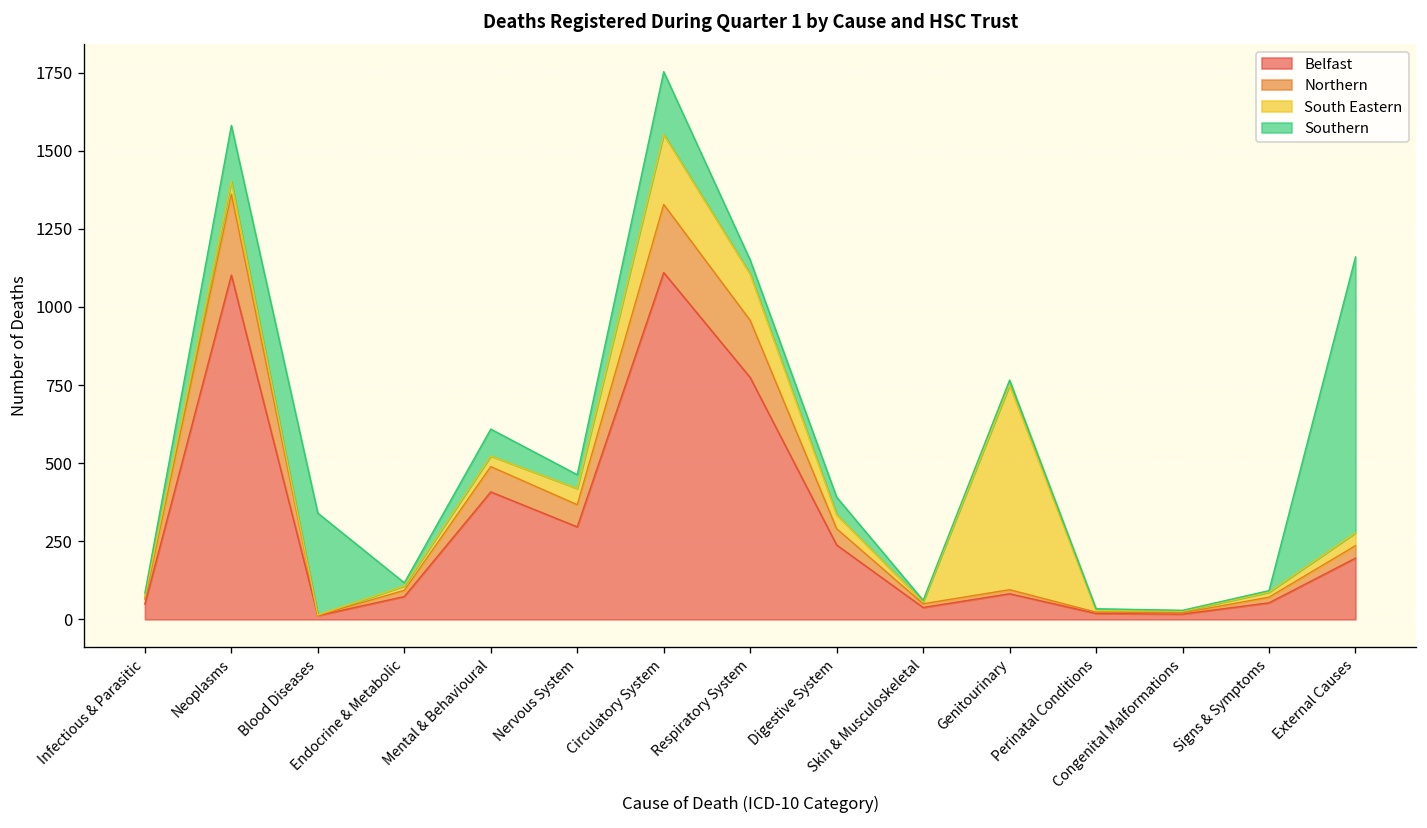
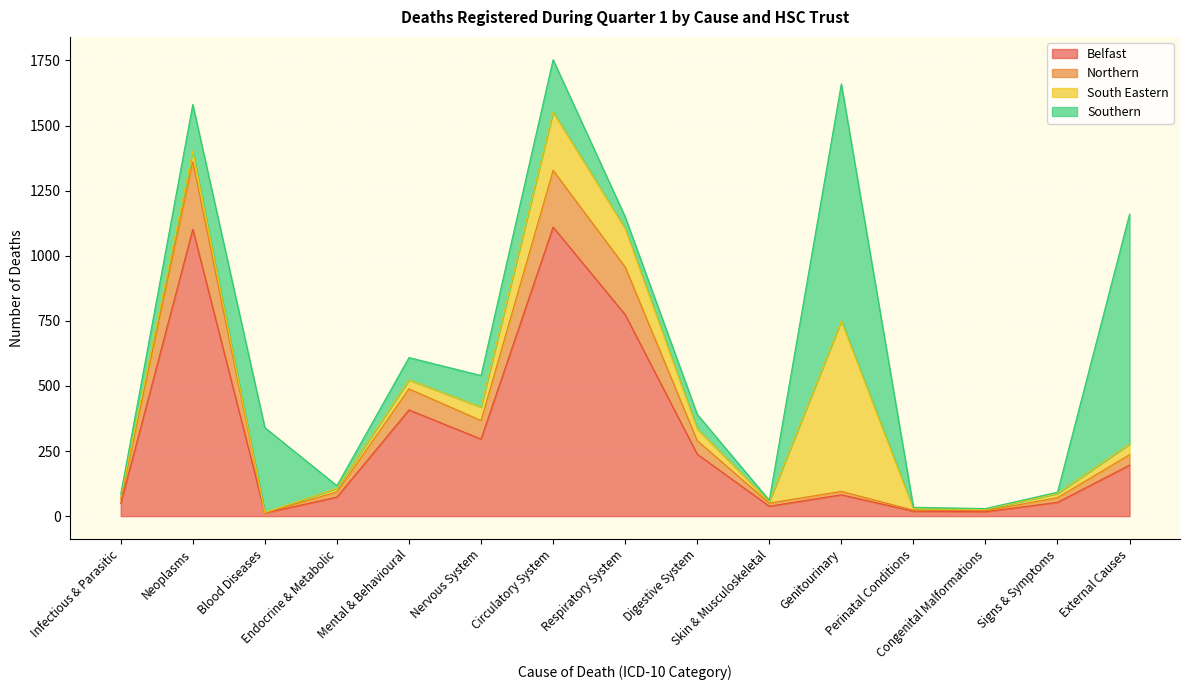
Southern, Nervous System: 40 -> 120
Southern, Genitourinary: 20 -> 910
